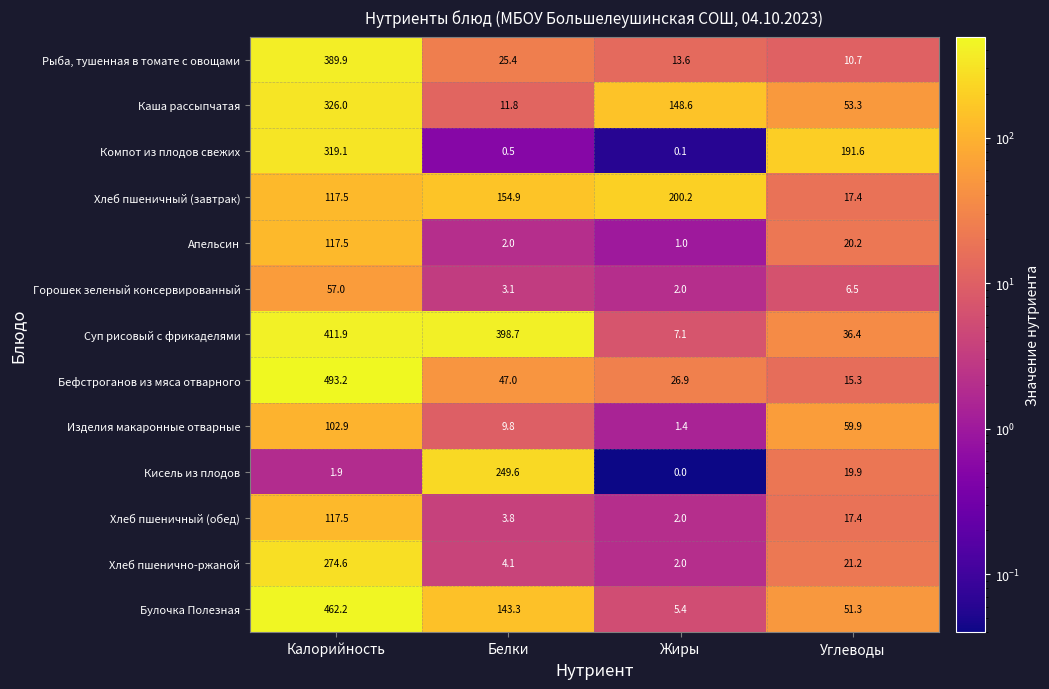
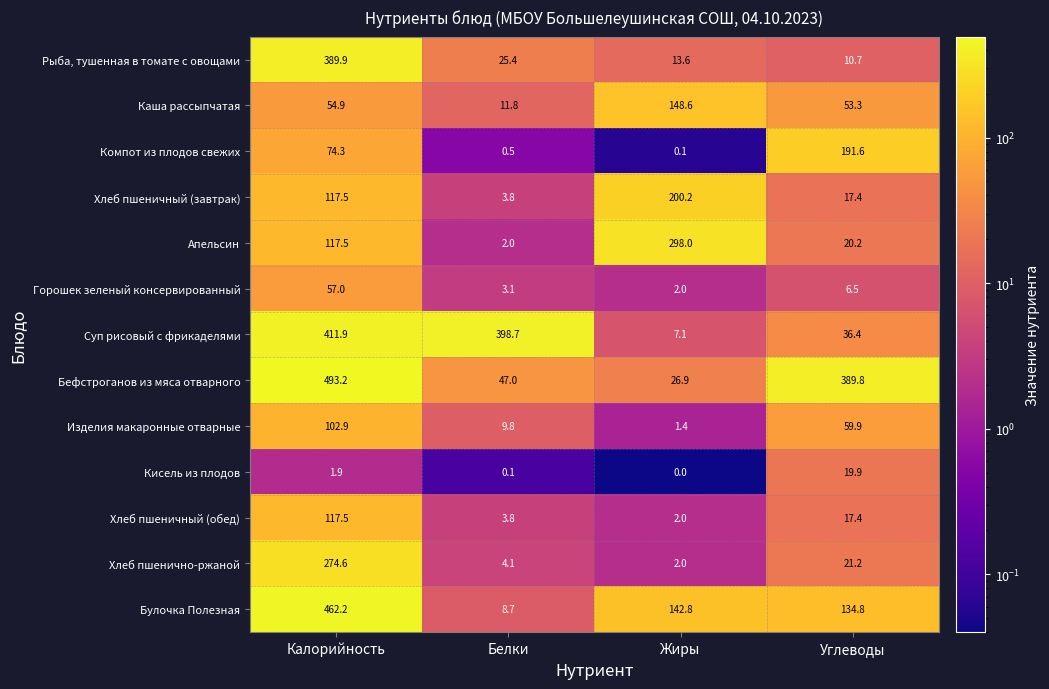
Каша рассыпчатая, Калорийность: 326.0 -> 54.9
Компот из плодов свежих, Калорийность: 319.1 -> 74.3
Хлеб пшеничный (завтрак), Белки: 154.9 -> 3.8
Апельсин, Жиры: 1.0 -> 298.0
Бефстроганов из мяса отварного, Углеводы: 15.3 -> 389.8
Кисель из плодов, Белки: 249.6 -> 0.1
Булочка Полезная, Белки: 143.3 -> 8.7
Булочка Полезная, Жиры: 5.4 -> 142.8
Булочка Полезная, Углеводы: 51.3 -> 134.8
